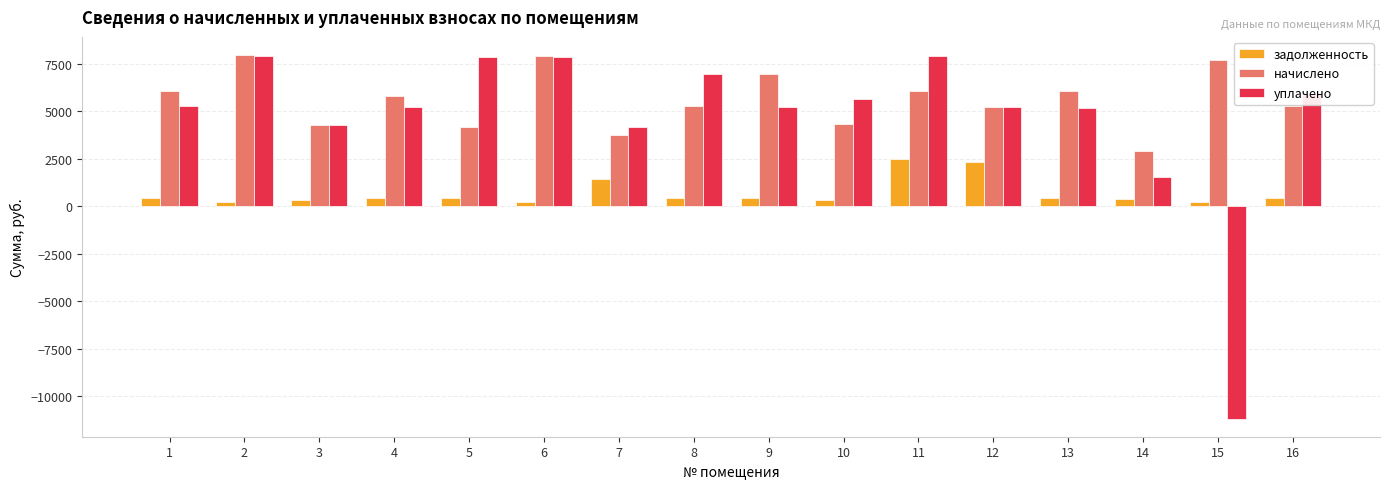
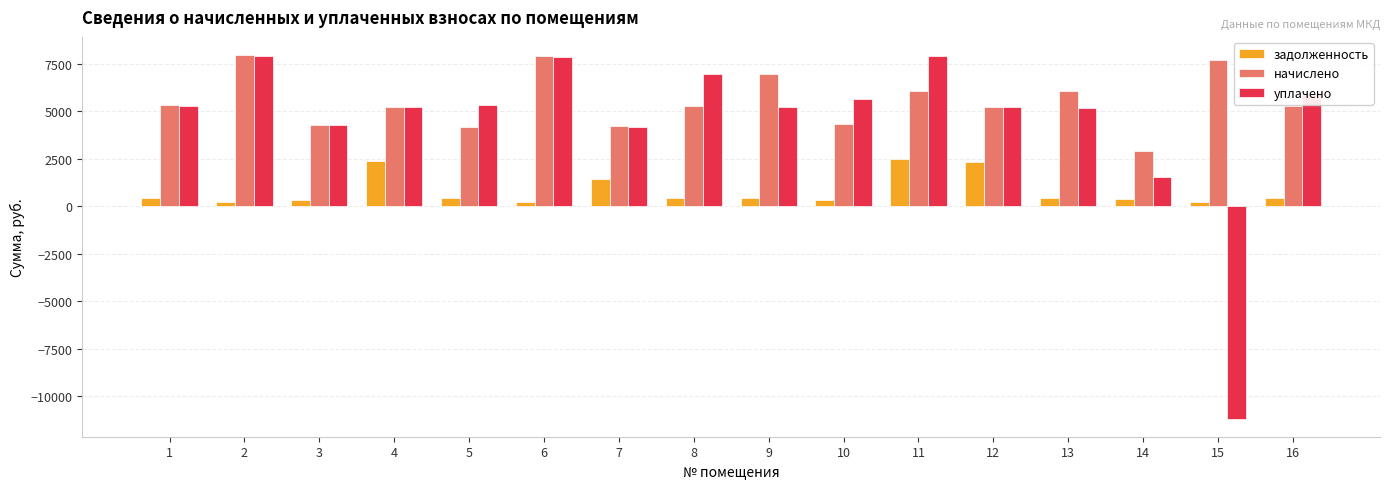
начислено, 1: 6100 -> 5300
задолженность, 4: 400 -> 2400
начислено, 4: 5800 -> 5200
уплачено, 5: 7900 -> 5300
начислено, 7: 3800 -> 4200
